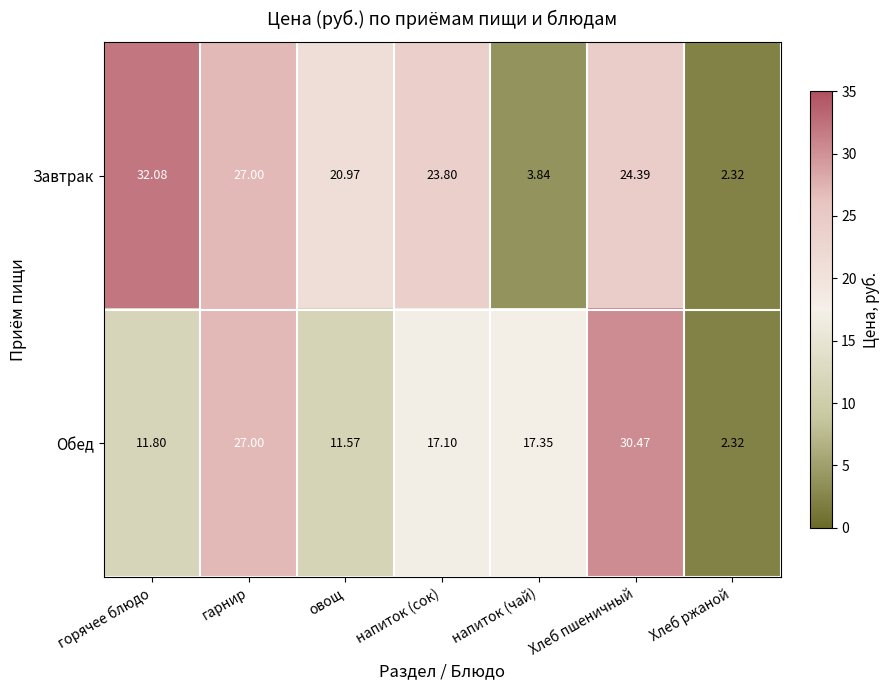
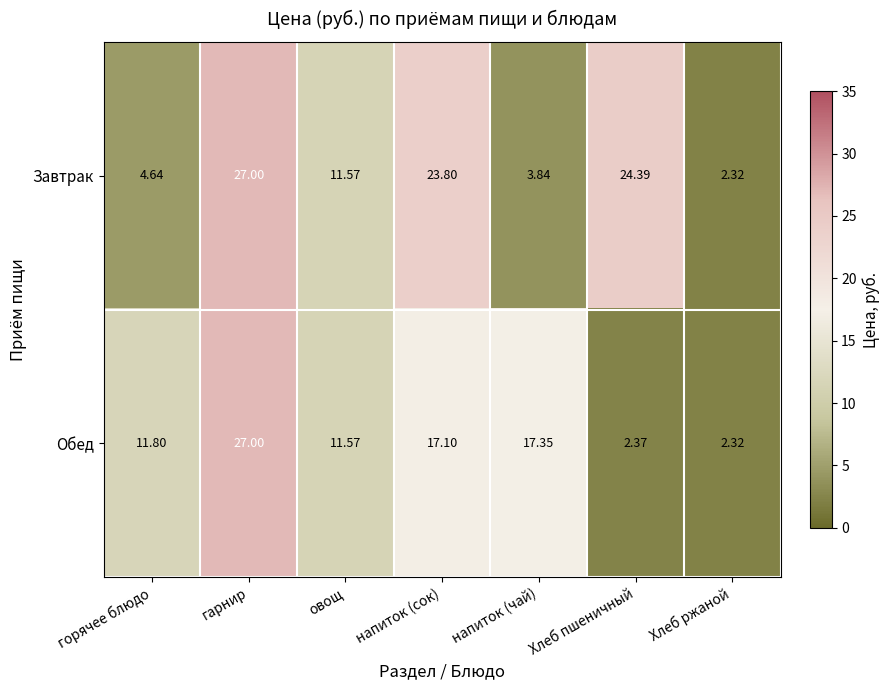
Завтрак, горячее блюдо: 32.08 -> 4.64
Завтрак, овощ: 20.97 -> 11.57
Обед, Хлеб пшеничный: 30.47 -> 2.37
